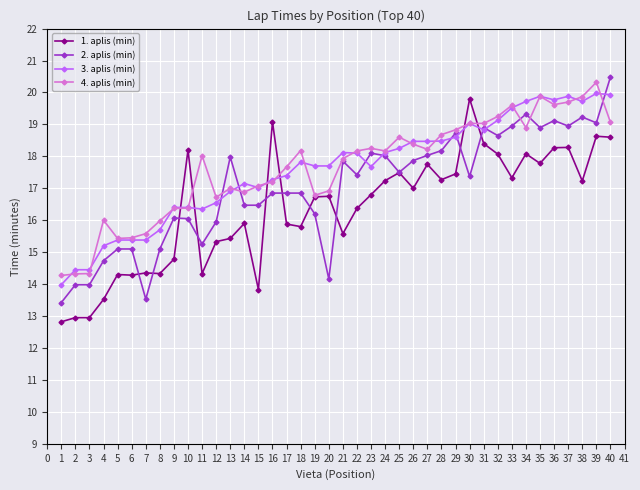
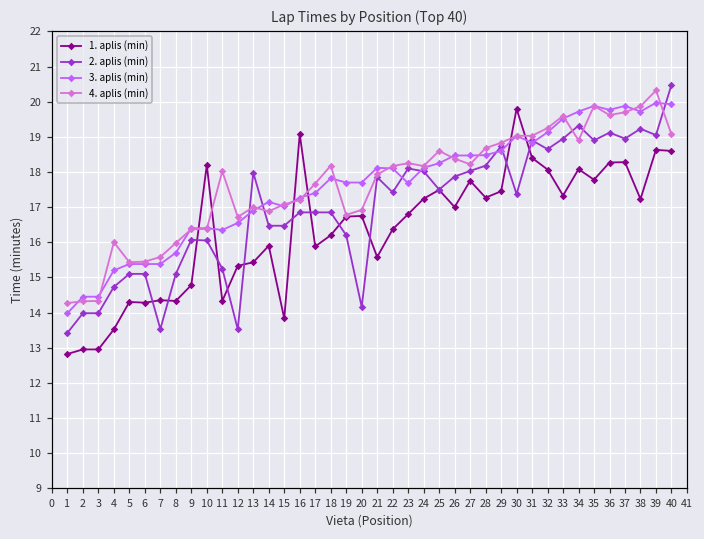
2. aplis (min), 12: 16.0 -> 13.5
1. aplis (min), 18: 15.8 -> 16.2
